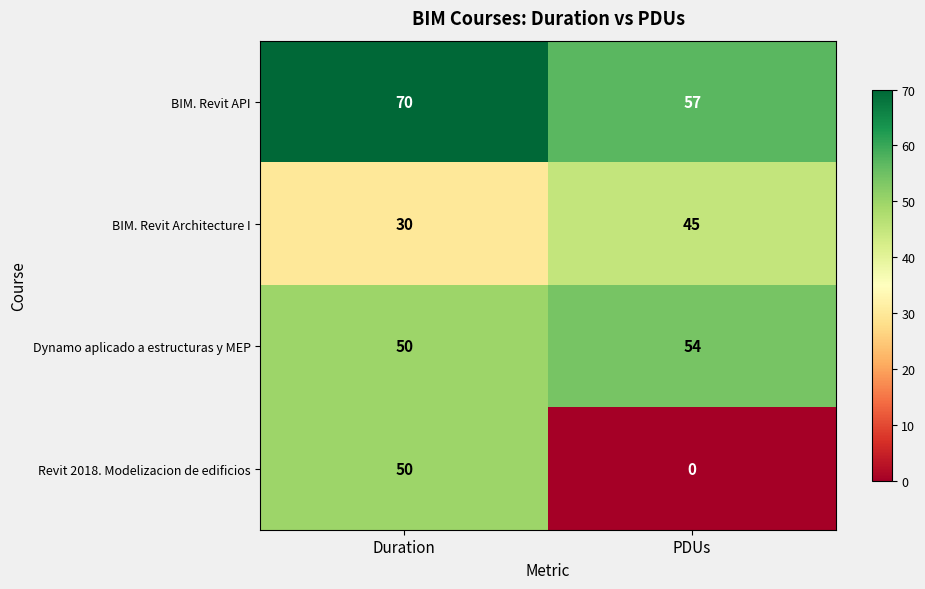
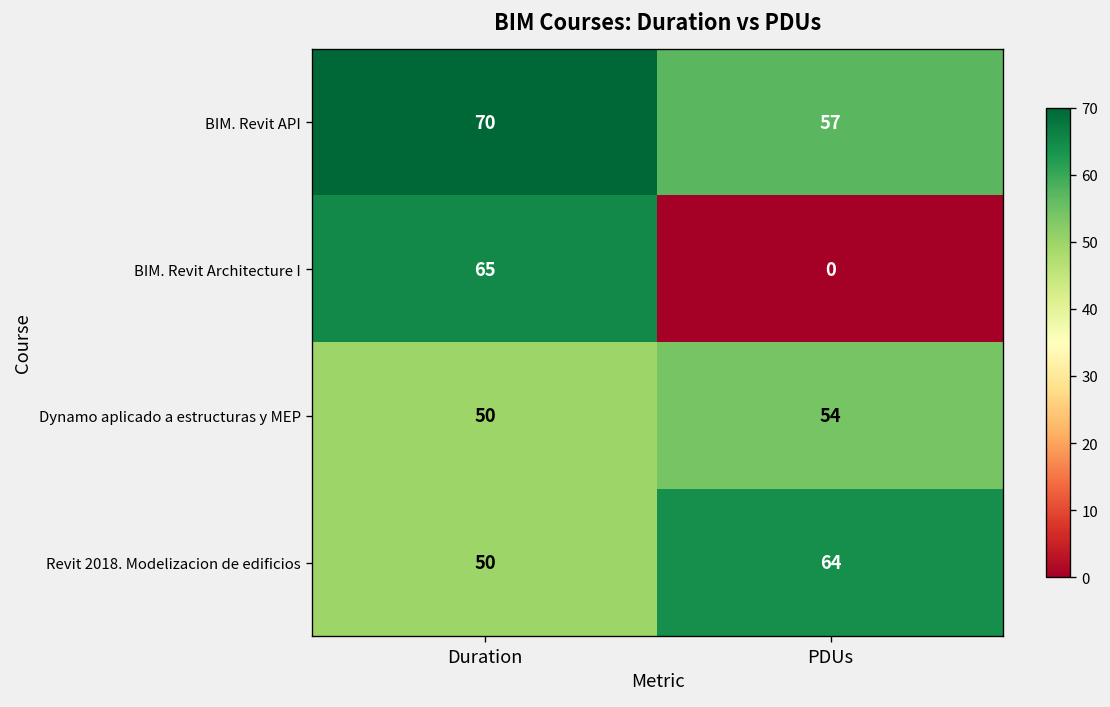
BIM. Revit Architecture I, Duration: 30 -> 65
BIM. Revit Architecture I, PDUs: 45 -> 0
Revit 2018. Modelizacion de edificios, PDUs: 0 -> 64
